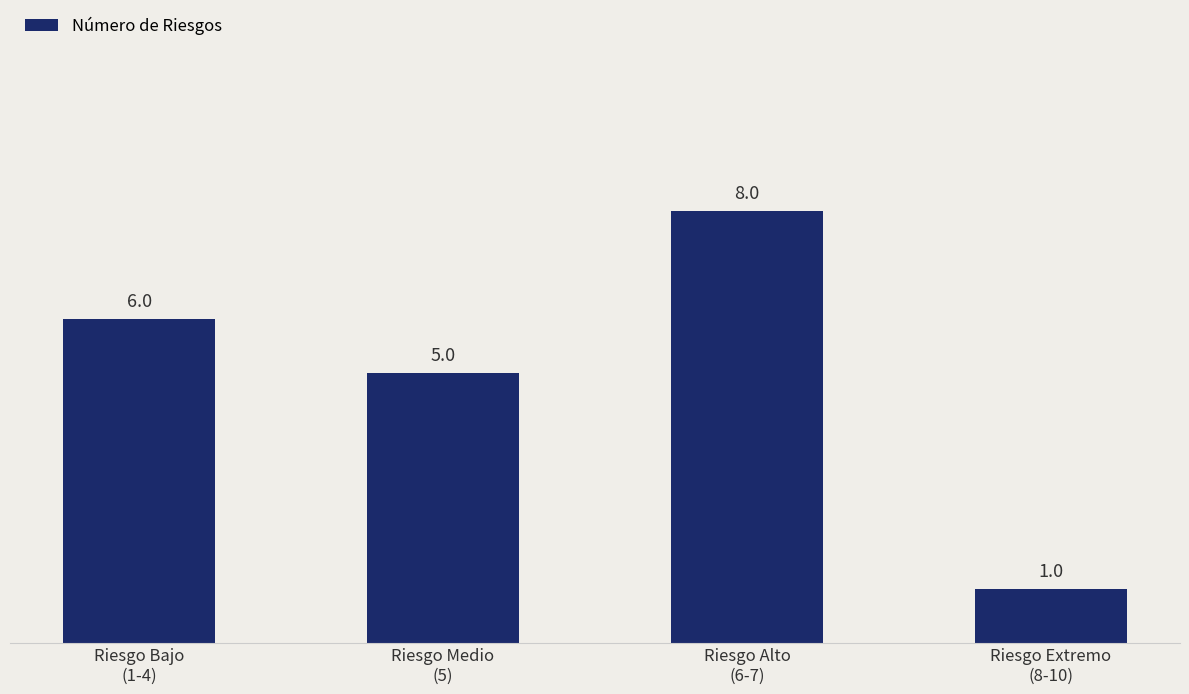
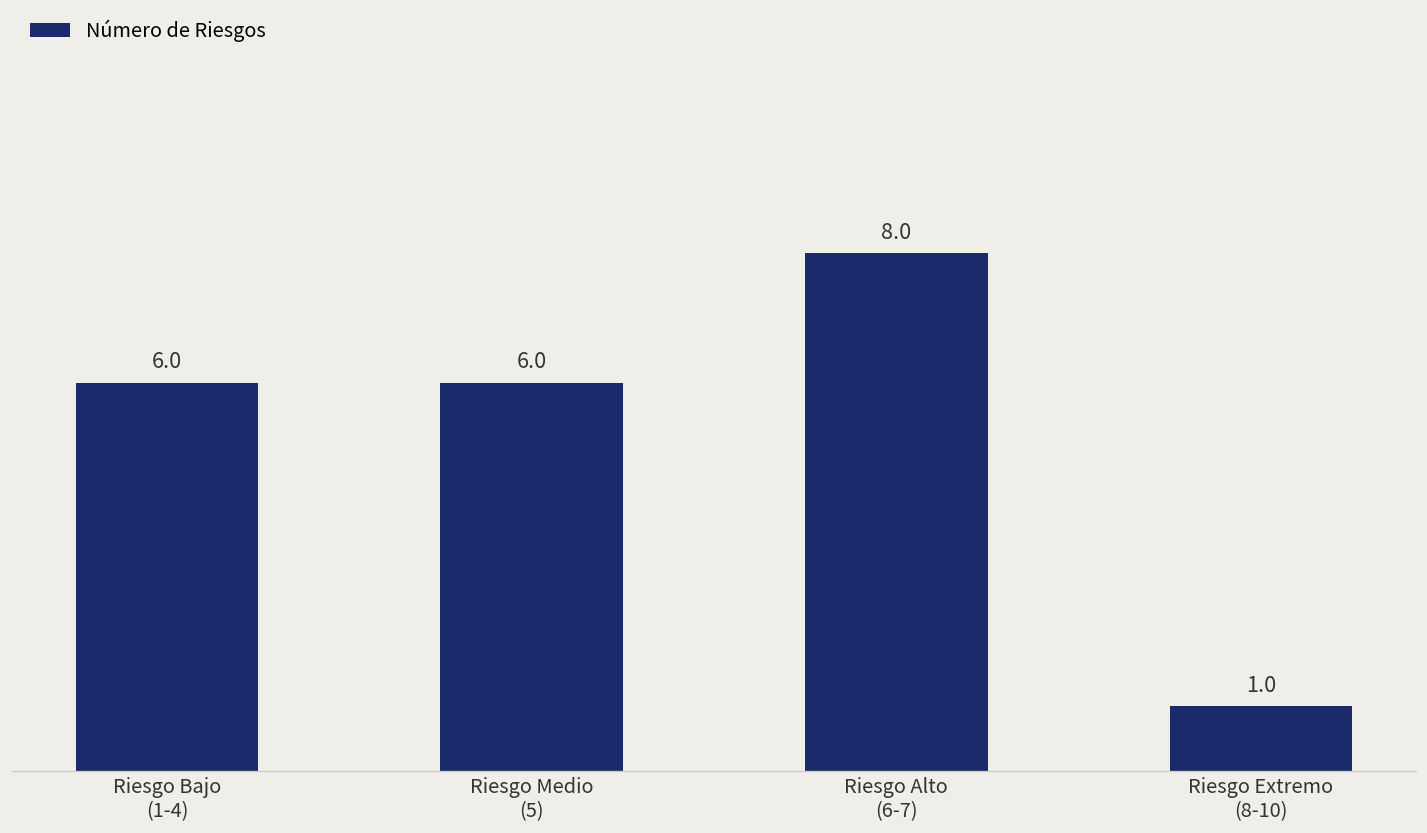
Riesgo Medio (5): 5.0 -> 6.0
